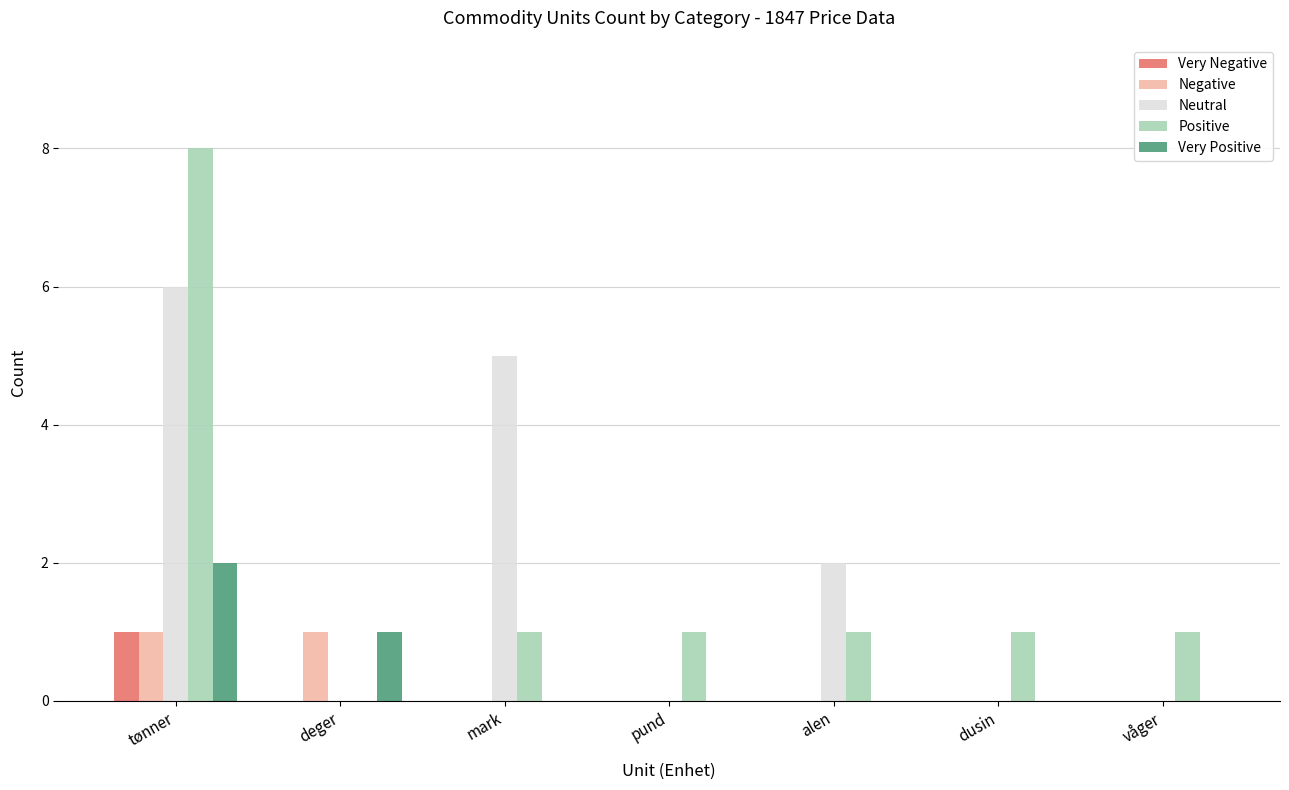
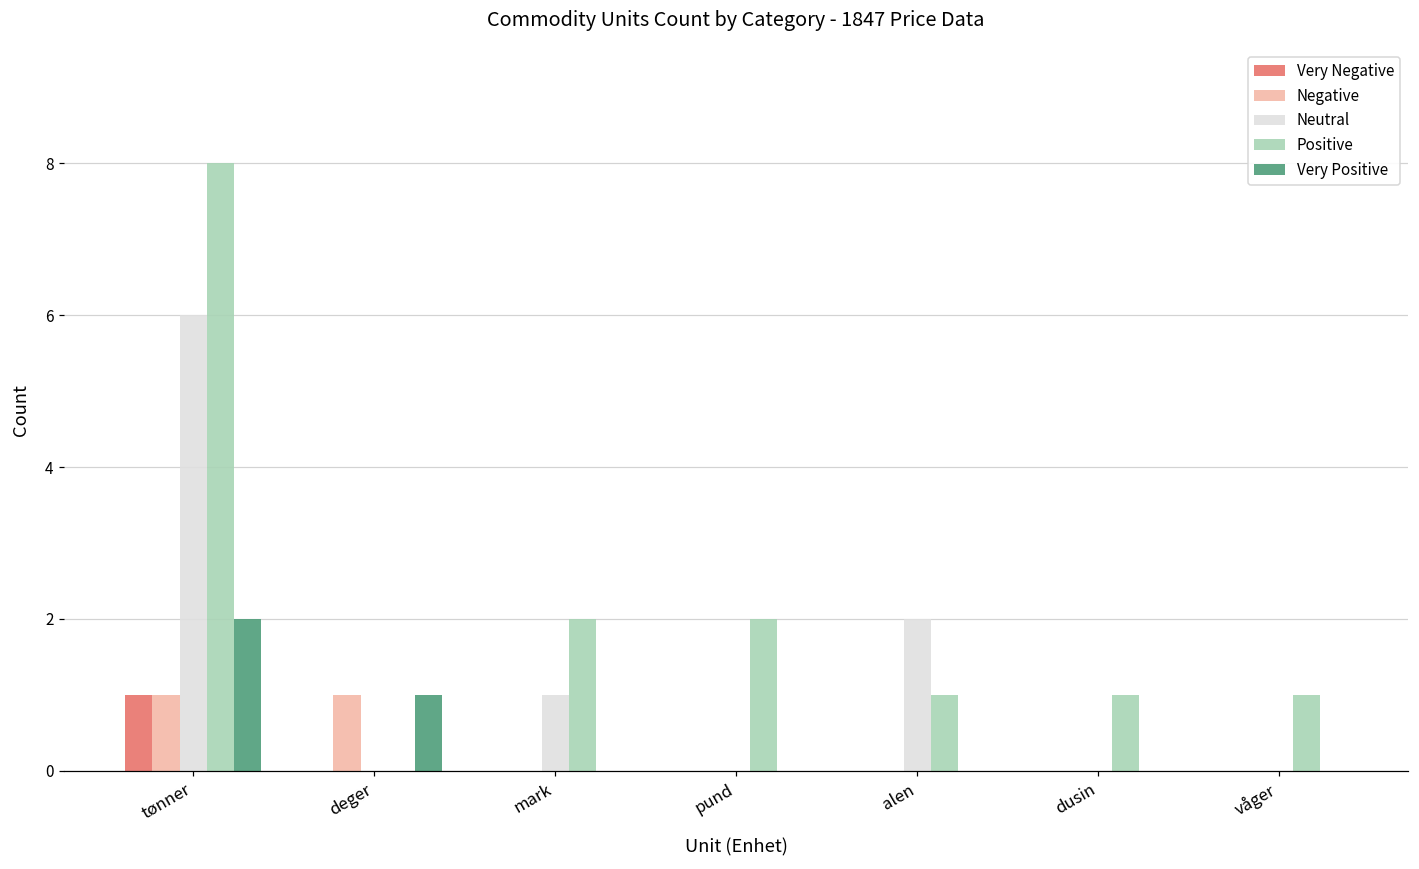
Neutral, mark: 5 -> 1
Positive, mark: 1 -> 2
Positive, pund: 1 -> 2
